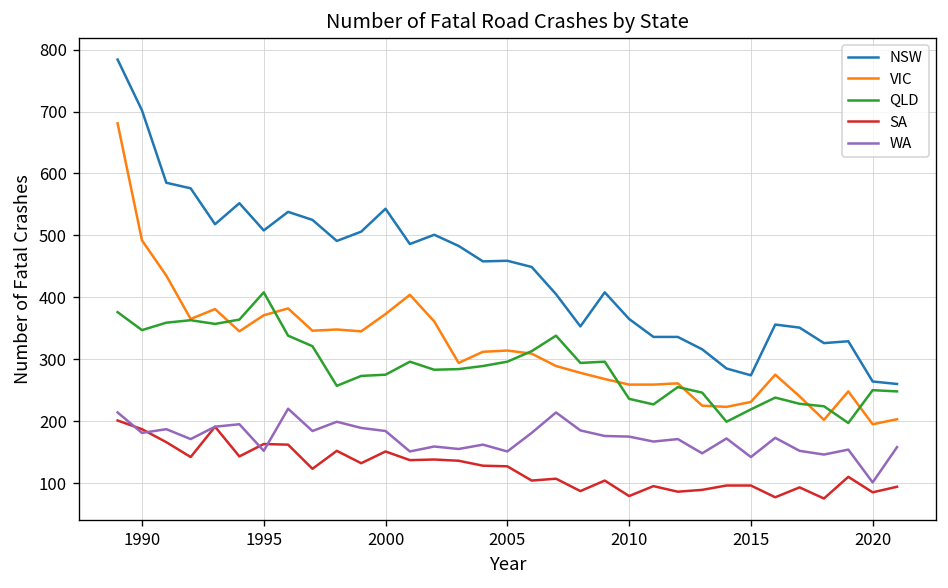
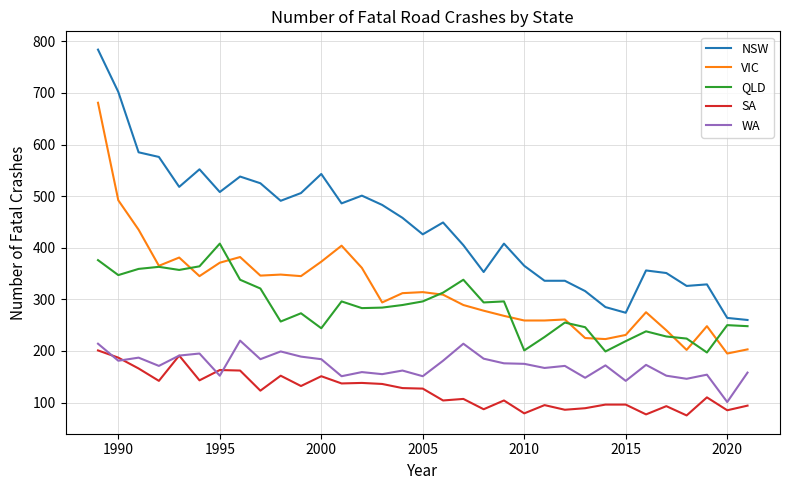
QLD, 2000: 280 -> 240
NSW, 2005: 460 -> 430
QLD, 2010: 240 -> 200
